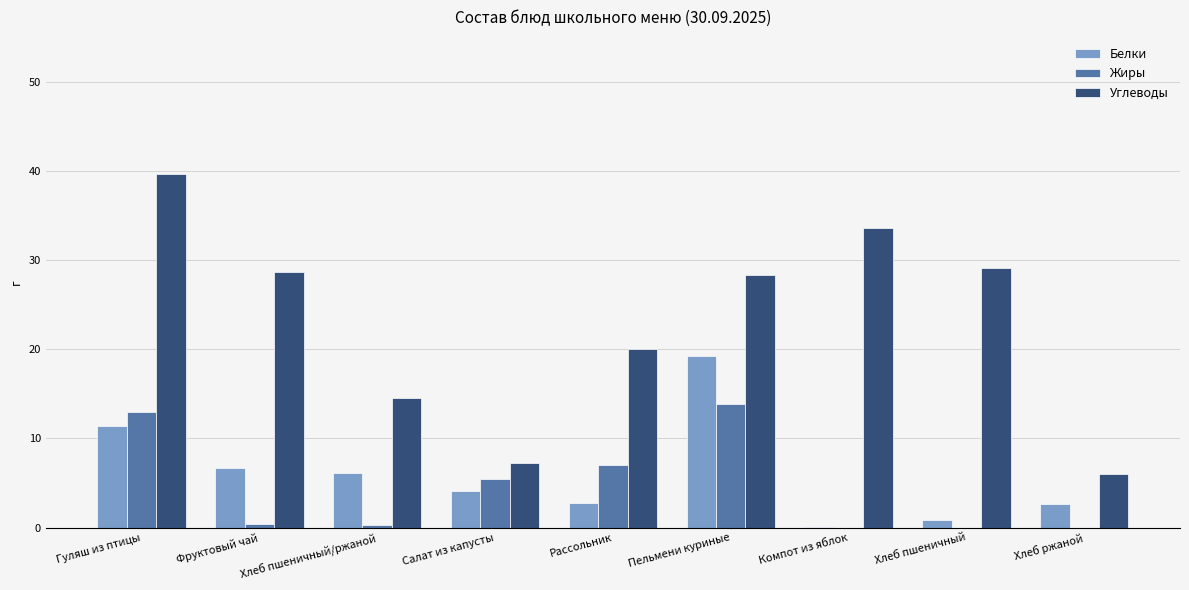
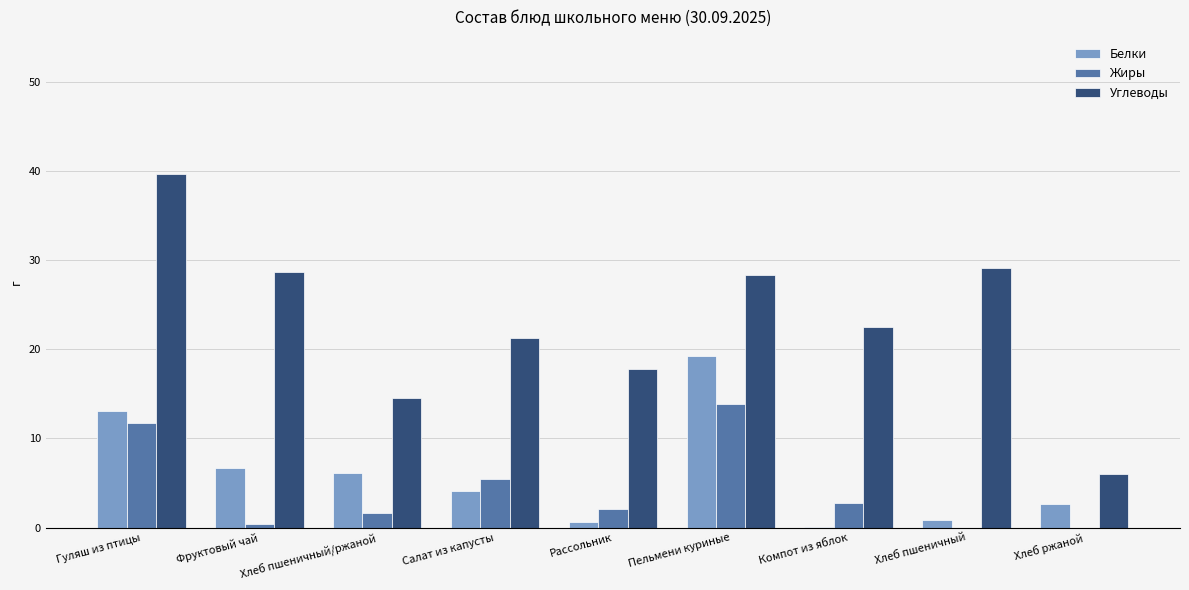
Белки, Гуляш из птицы: 11 -> 13
Жиры, Гуляш из птицы: 13 -> 12
Жиры, Хлеб пшеничный/ржаной: 0 -> 2
Углеводы, Салат из капусты: 7 -> 21
Белки, Рассольник: 3 -> 1
Жиры, Рассольник: 7 -> 2
Углеводы, Рассольник: 20 -> 18
Жиры, Компот из яблок: 0 -> 3
Углеводы, Компот из яблок: 34 -> 22
